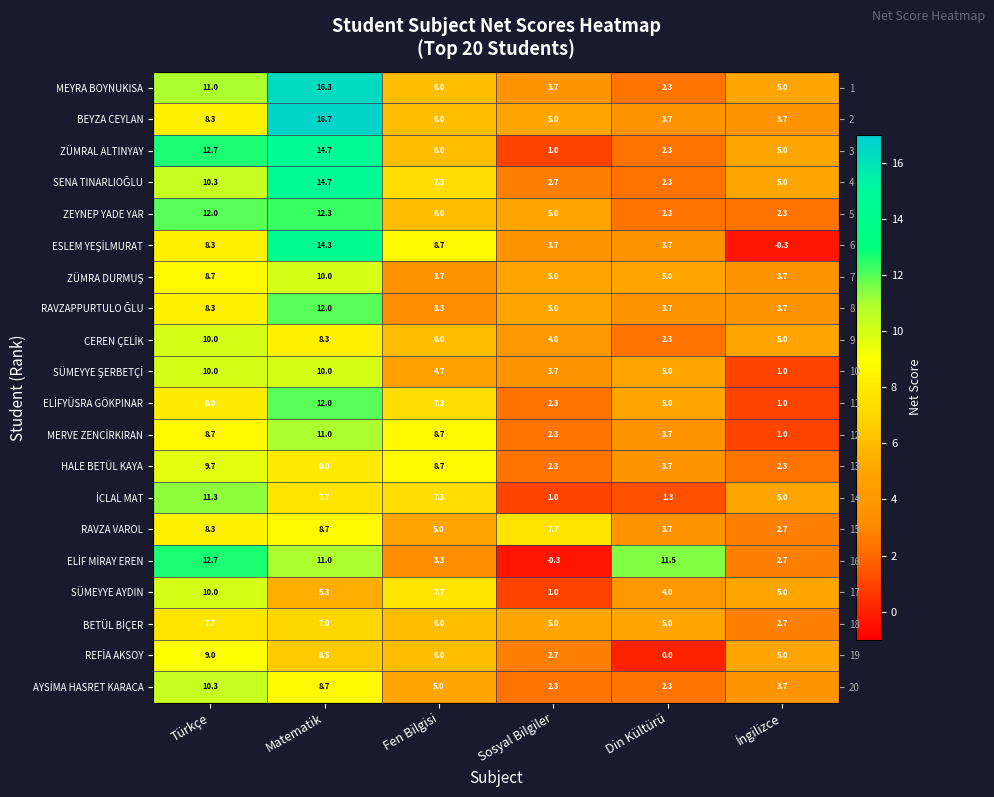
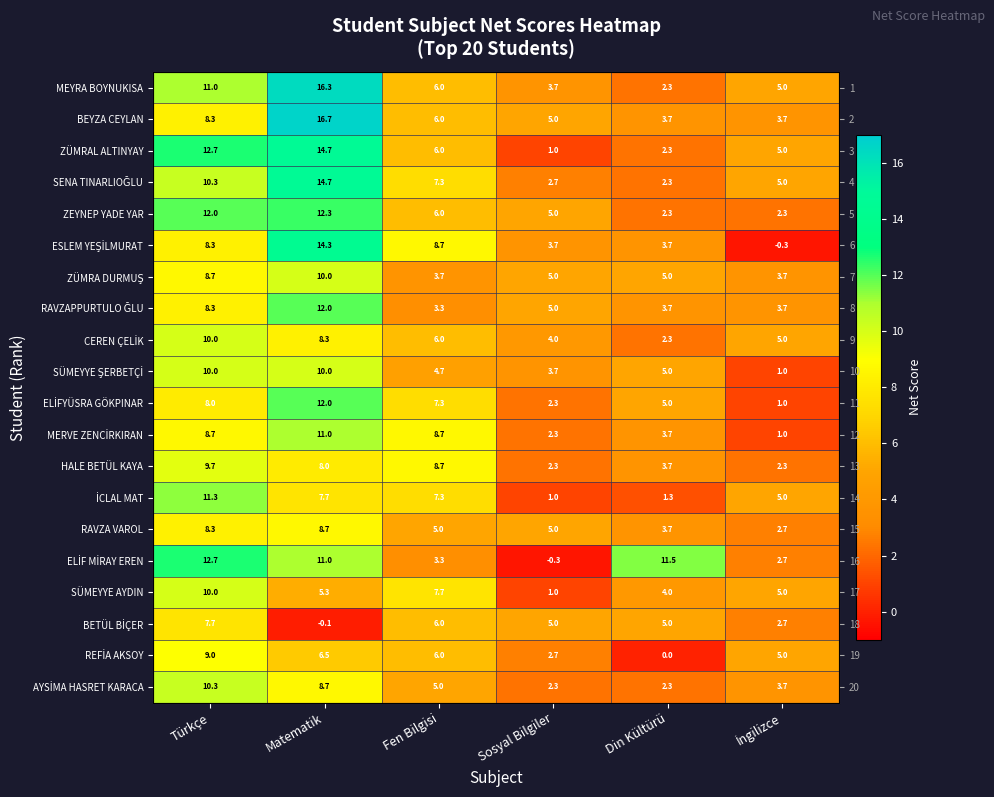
RAVZA VAROL, Sosyal Bilgiler: 7.7 -> 5.0
BETÜL BİÇER, Matematik: 7.0 -> -0.1
